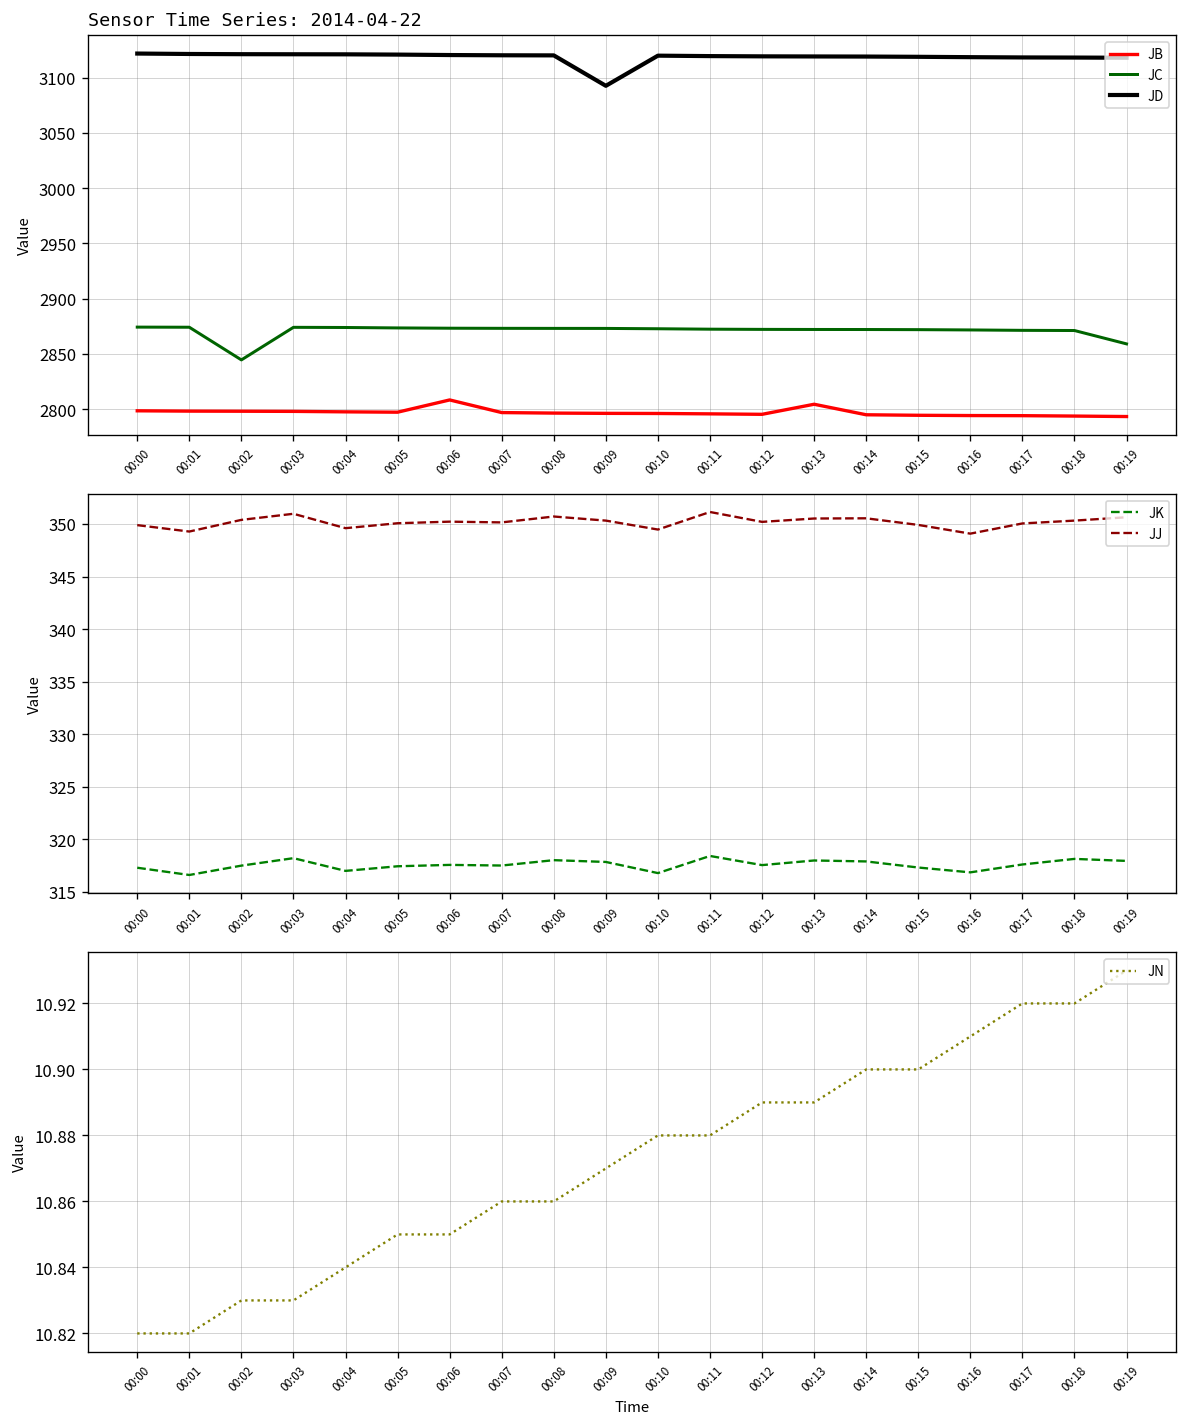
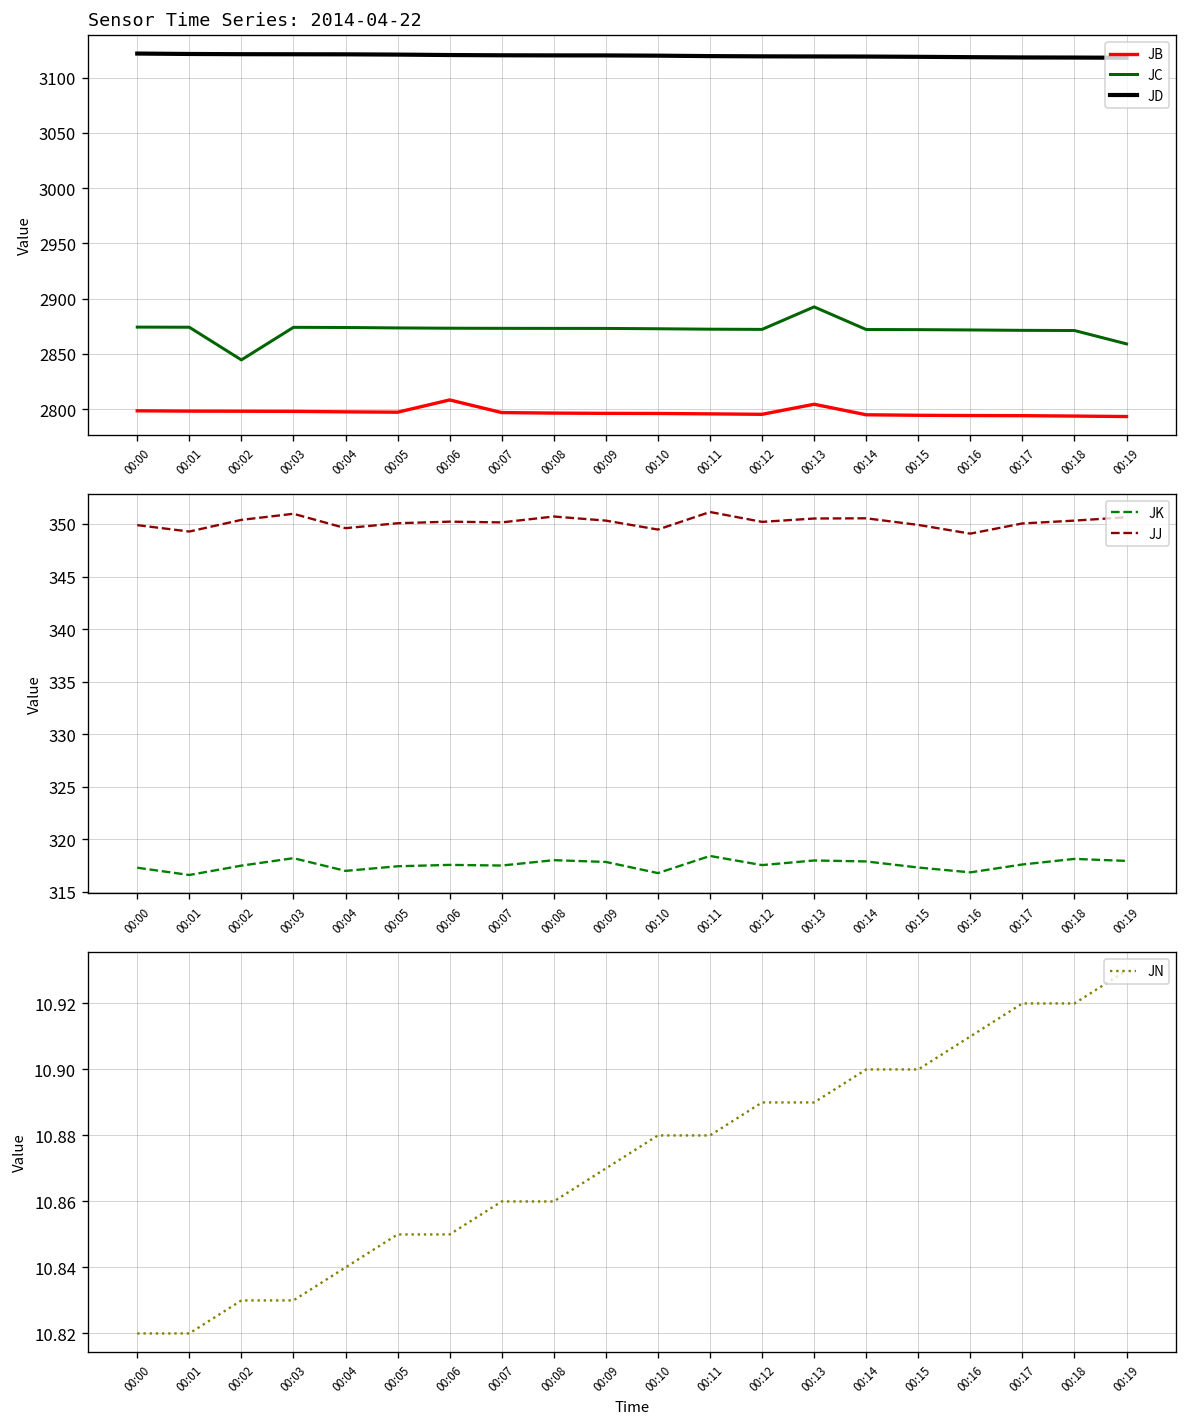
Sensor Time Series: 2014-04-22, JD, 00:09: 3090 -> 3120
Sensor Time Series: 2014-04-22, JC, 00:13: 2870 -> 2890
